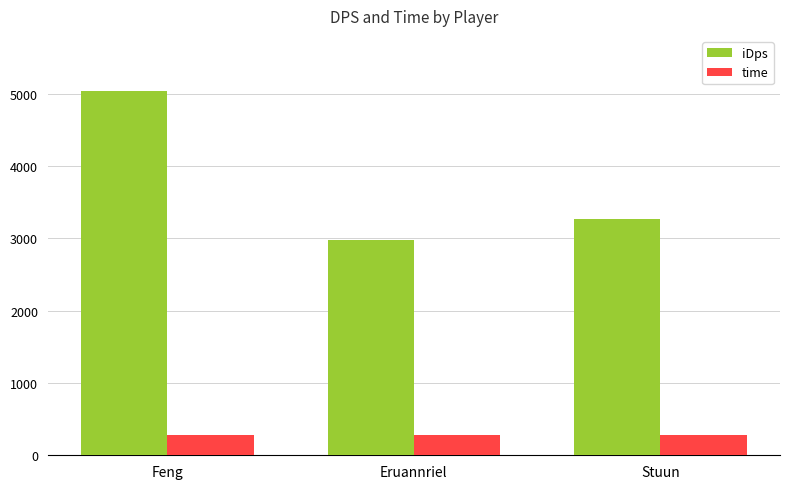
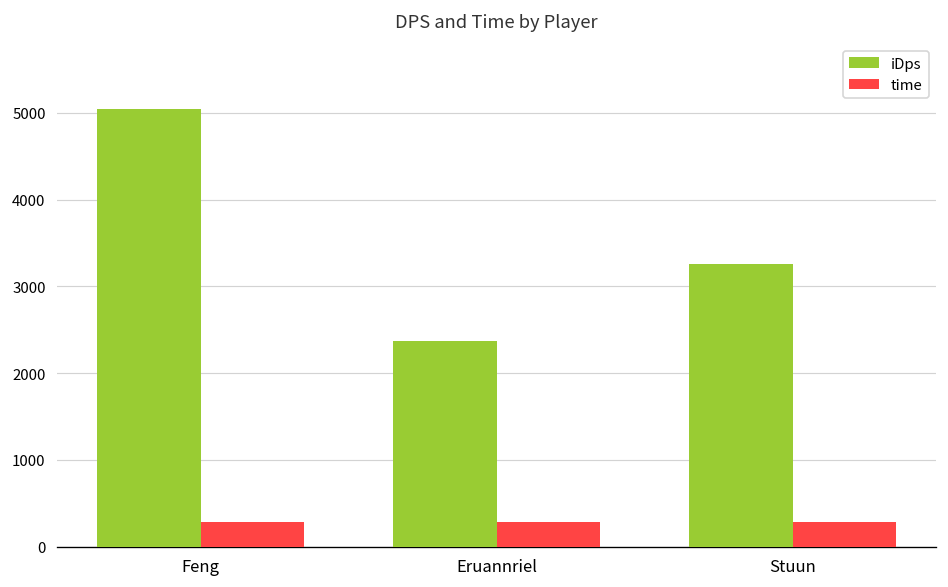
iDps, Eruannriel: 3000 -> 2400
